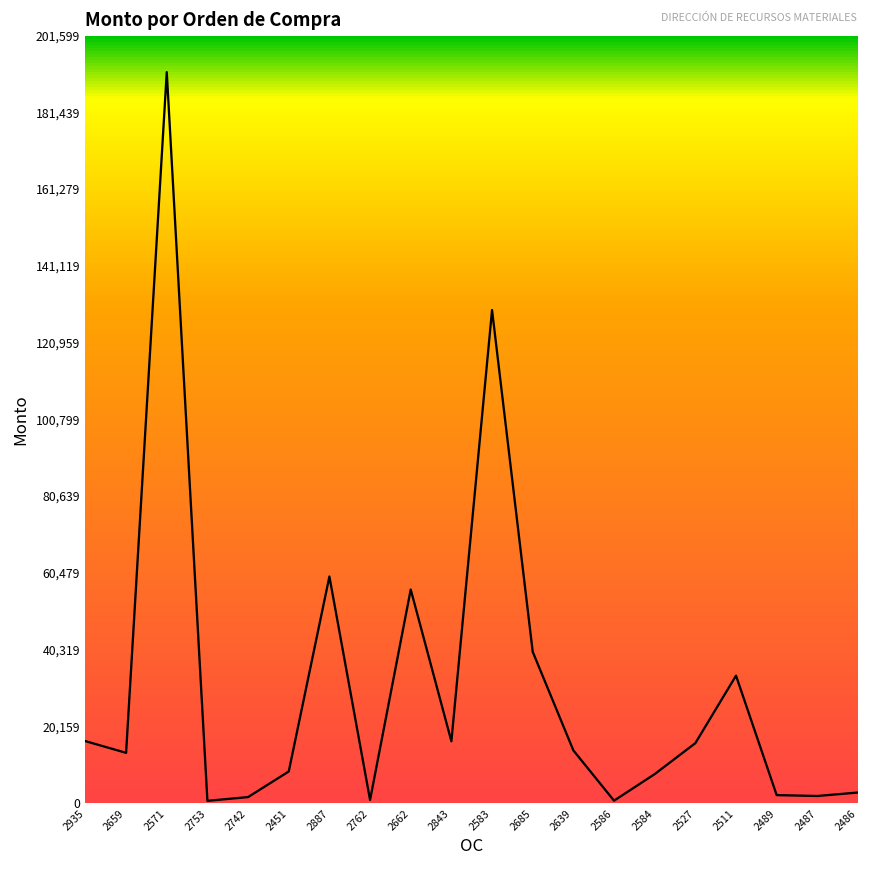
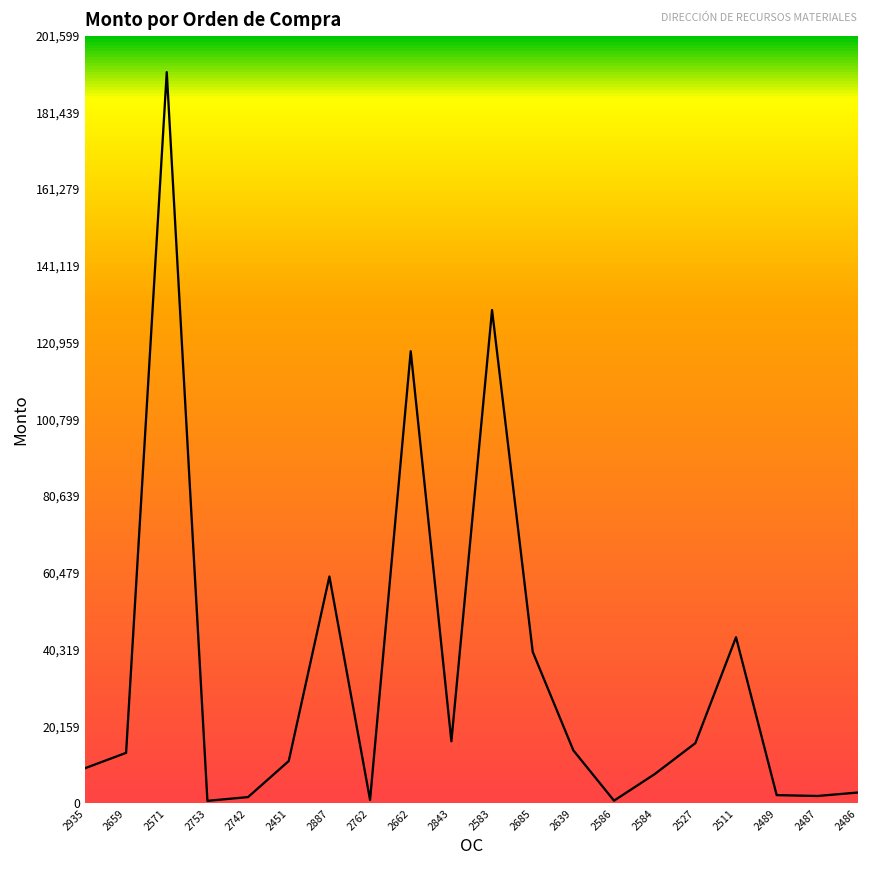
2935: 16,000 -> 9,000
2451: 8,000 -> 11,000
2662: 56,000 -> 119,000
2511: 33,000 -> 44,000
